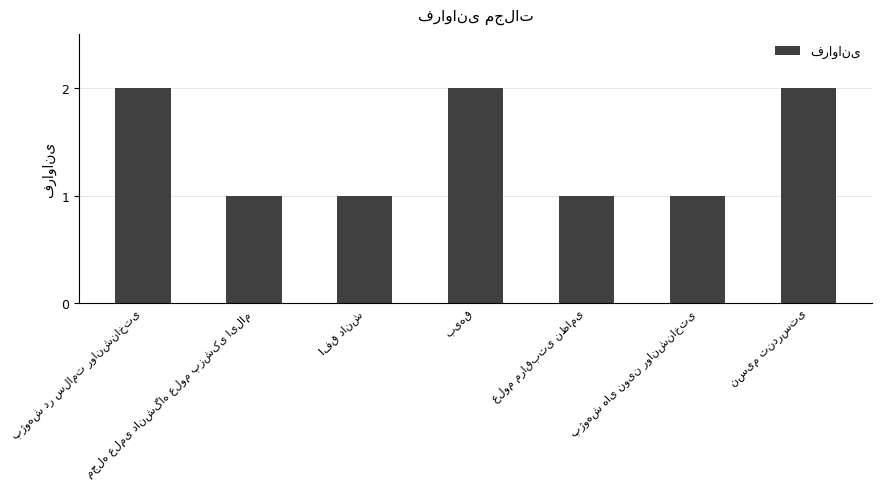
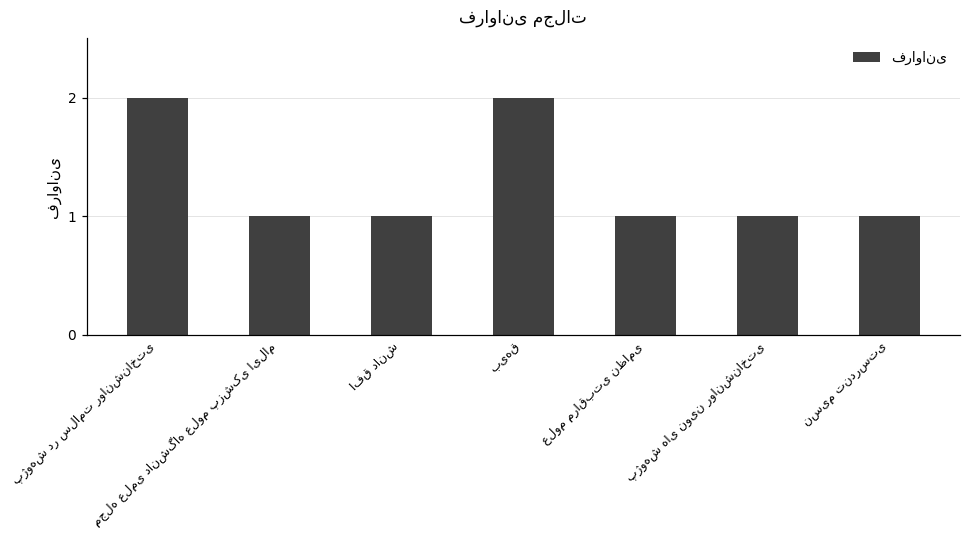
نسیم تندرستی: 2 -> 1
